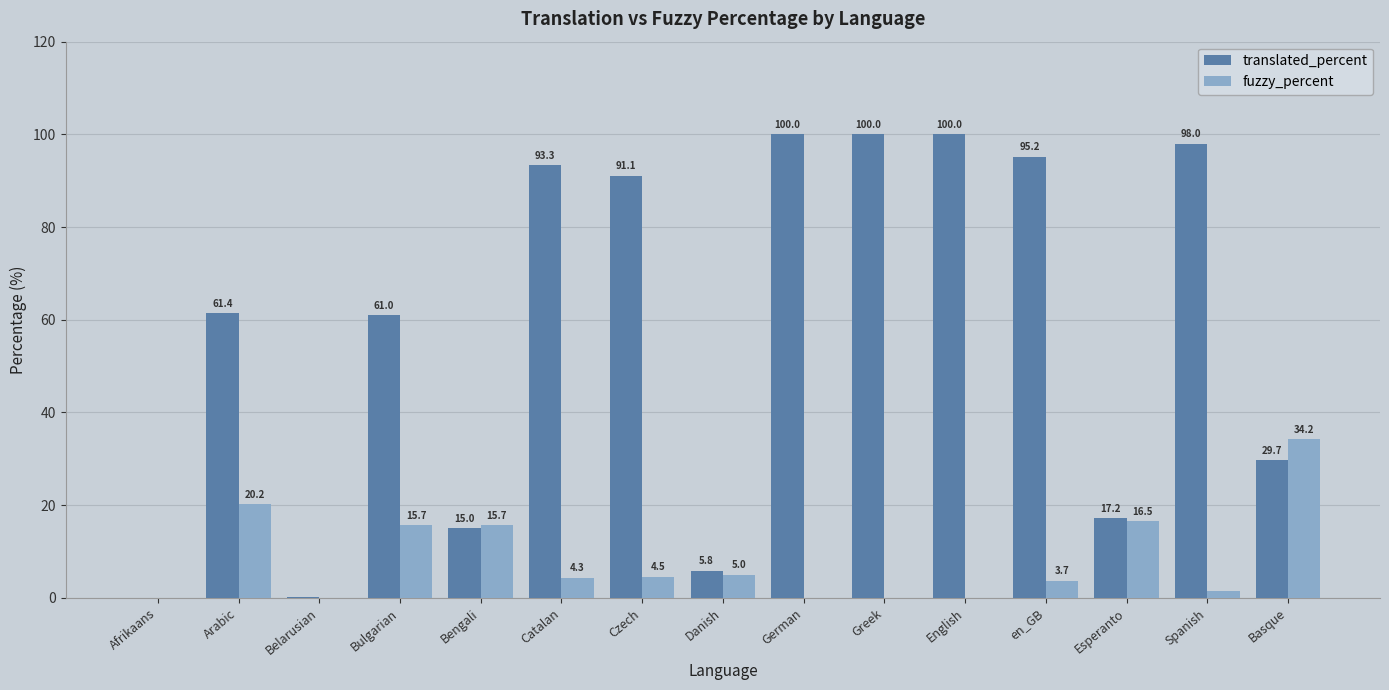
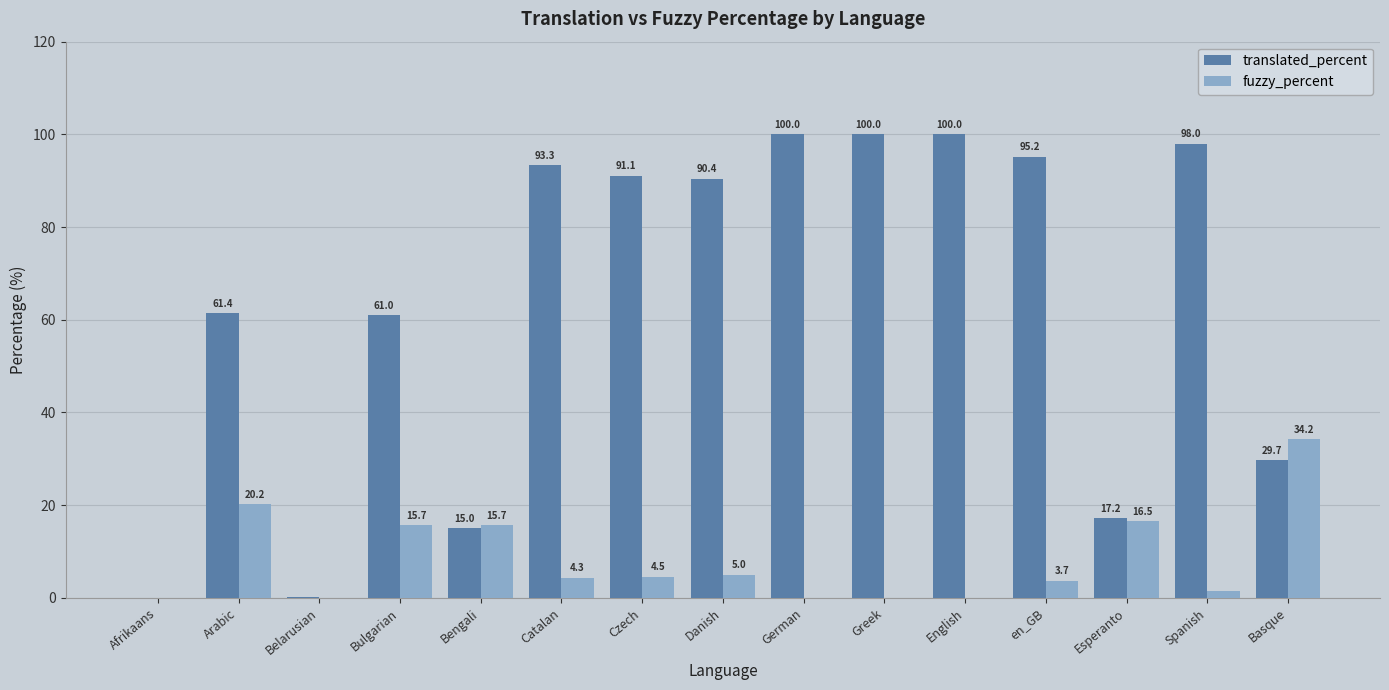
translated_percent, Danish: 5.8 -> 90.4
